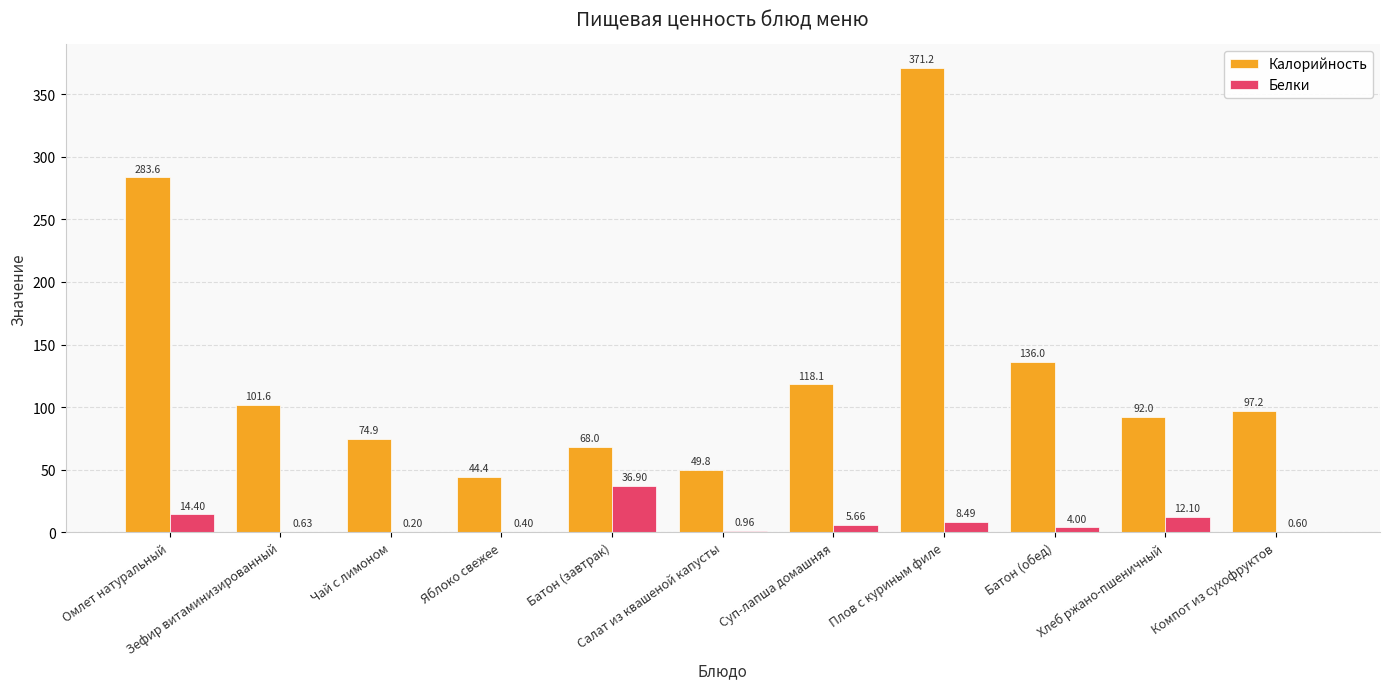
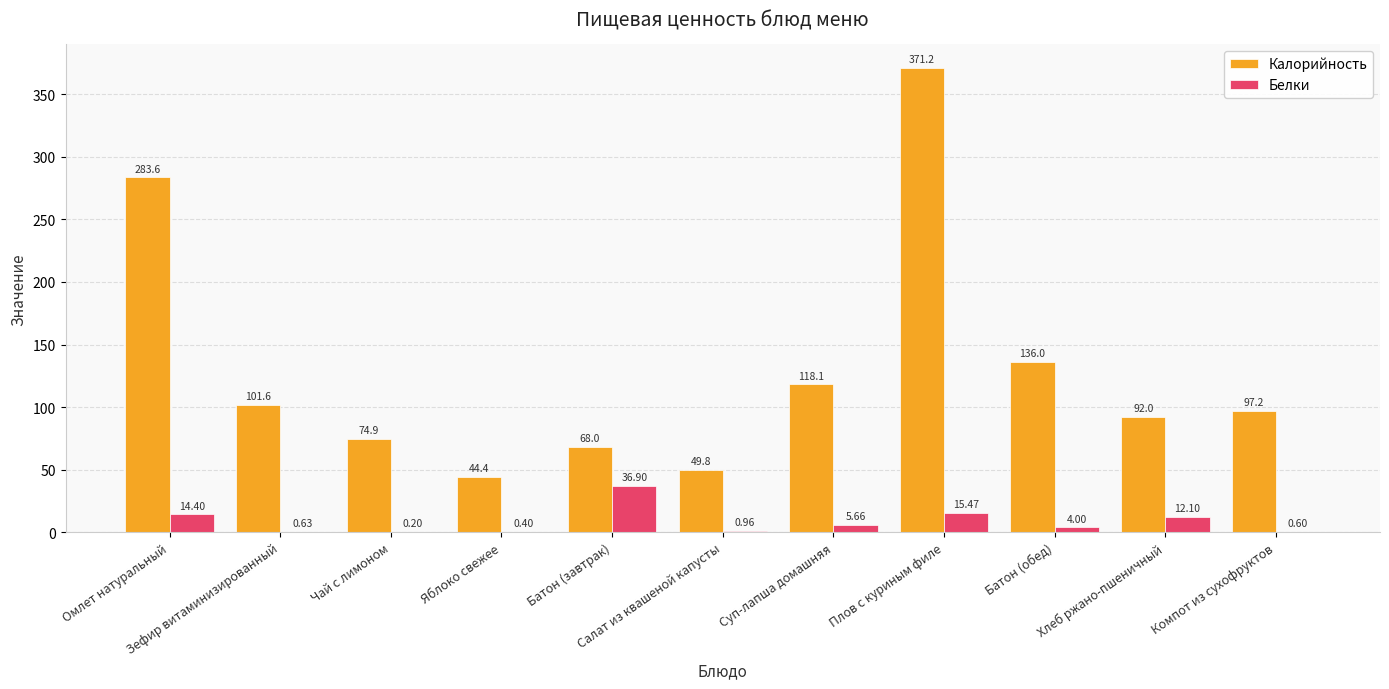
Белки, Плов с куриным филе: 8.49 -> 15.47
